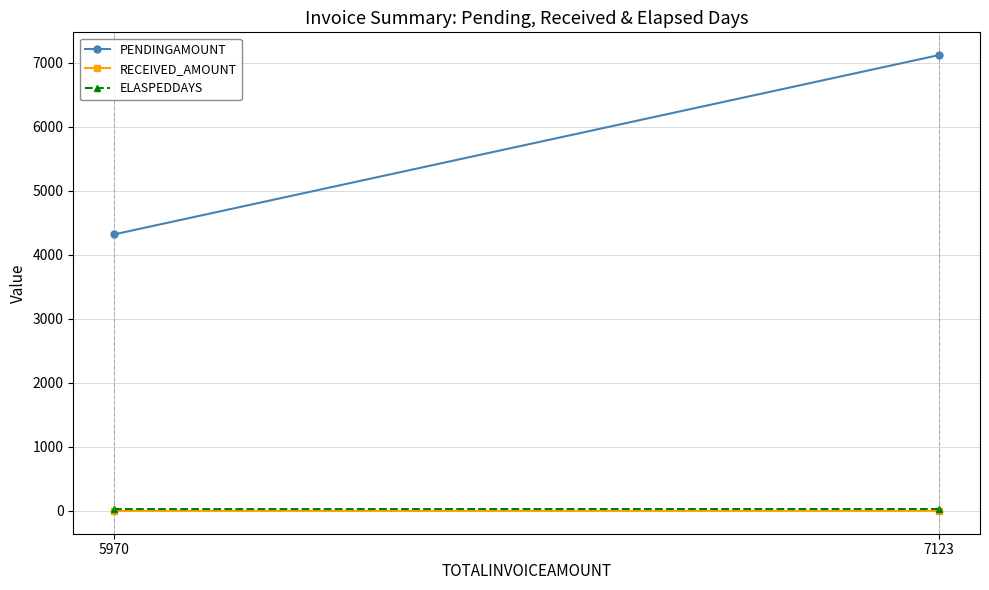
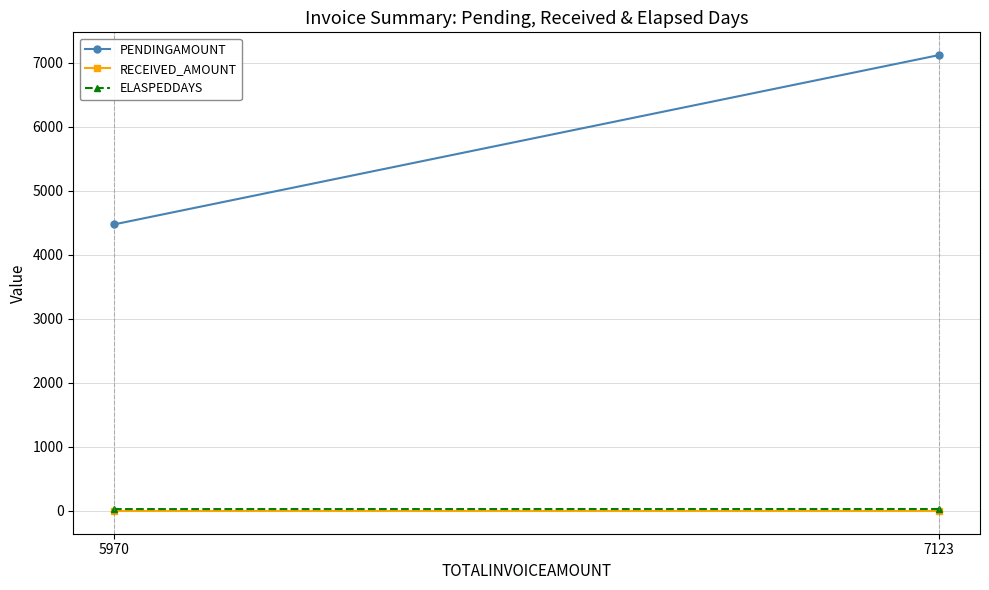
PENDINGAMOUNT, 5970: 4300 -> 4500
